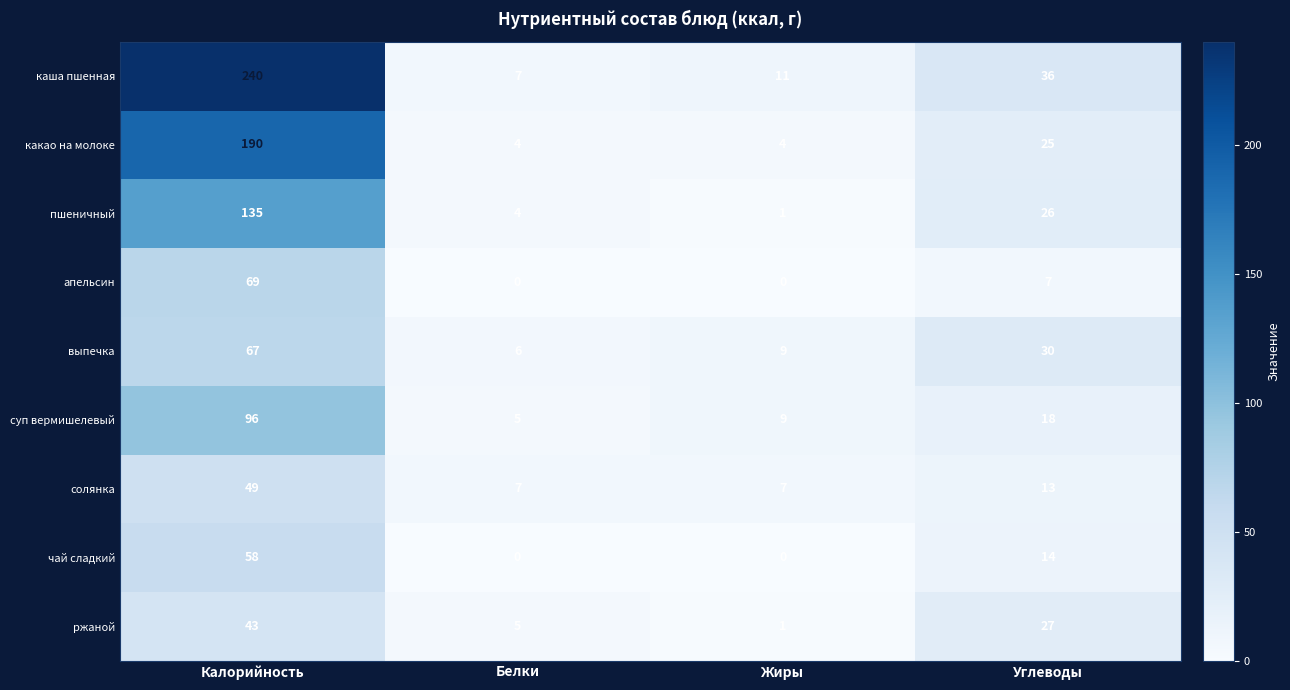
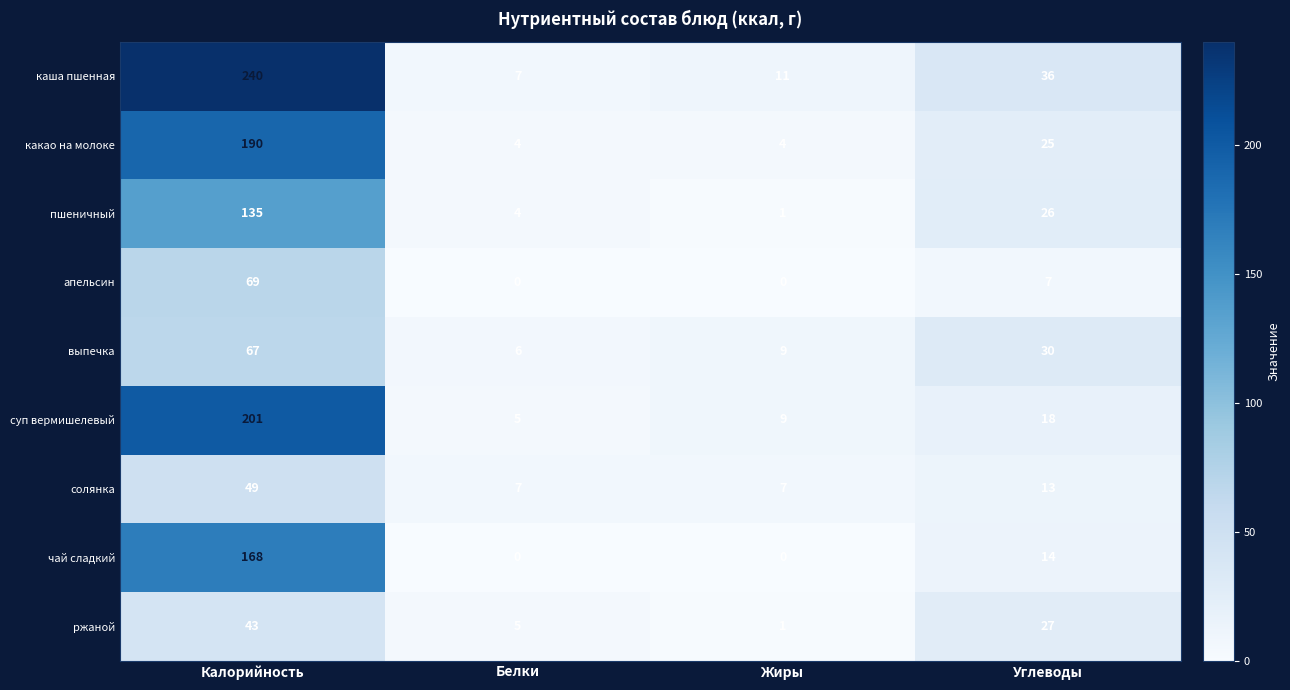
суп вермишелевый, Калорийность: 96 -> 201
чай сладкий, Калорийность: 58 -> 168
